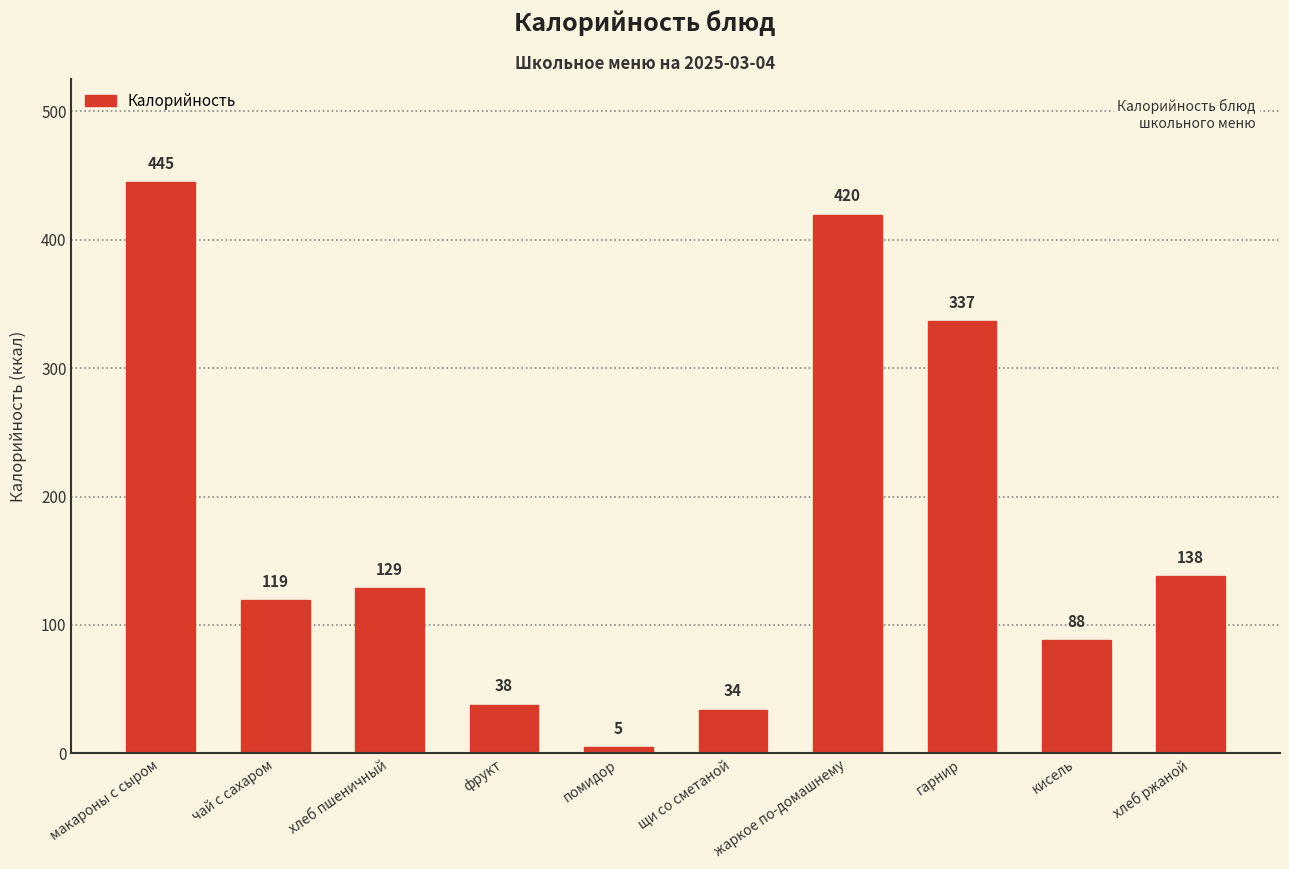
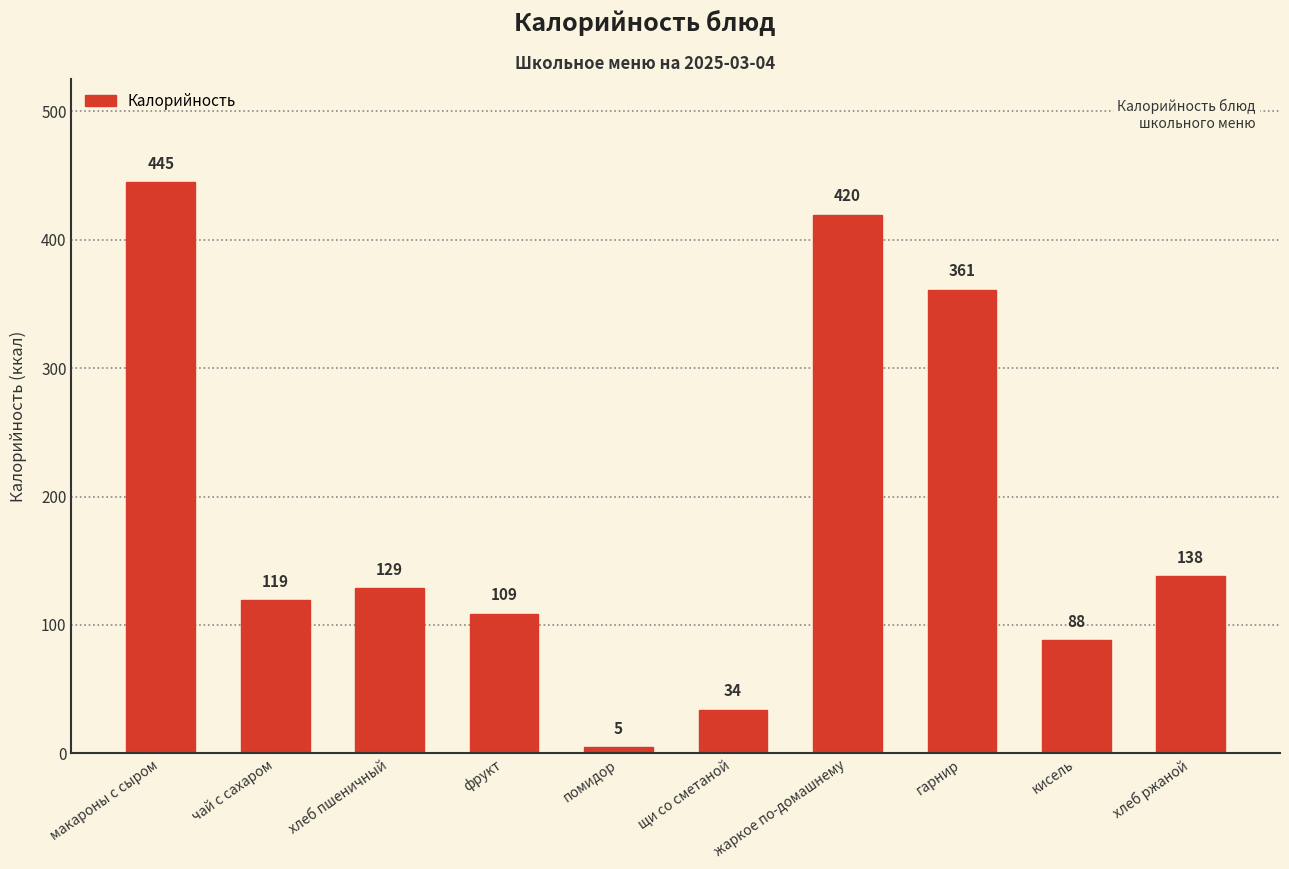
фрукт: 38 -> 109
гарнир: 337 -> 361
